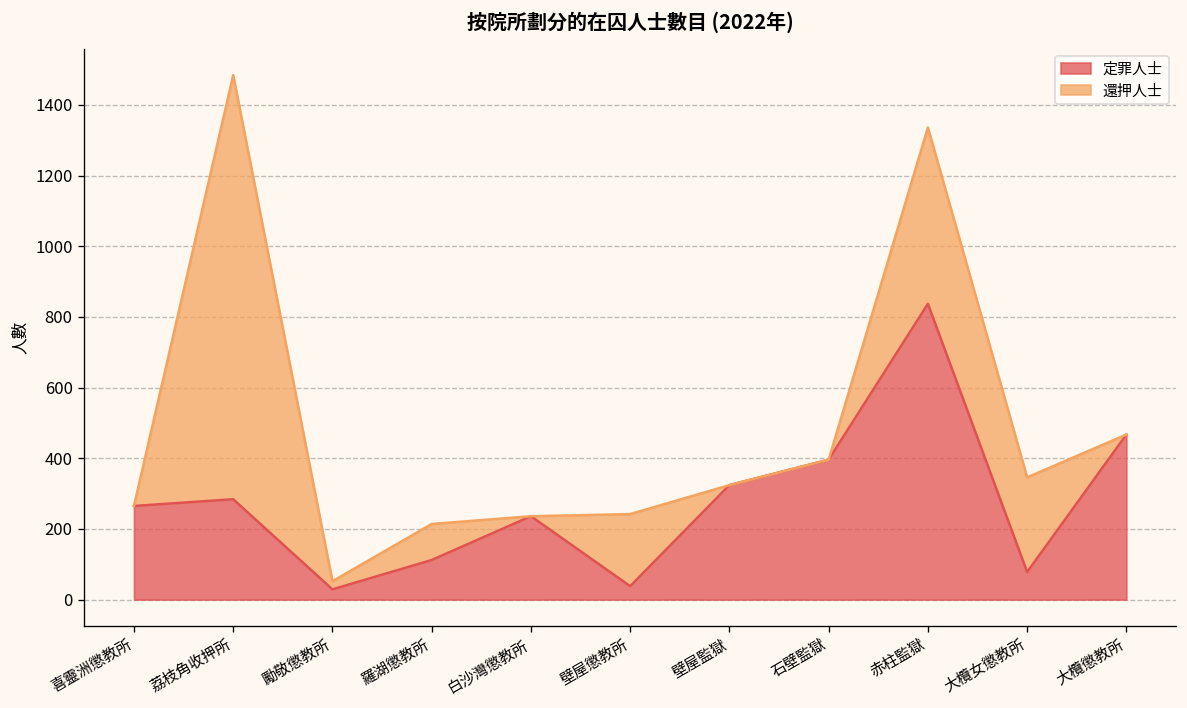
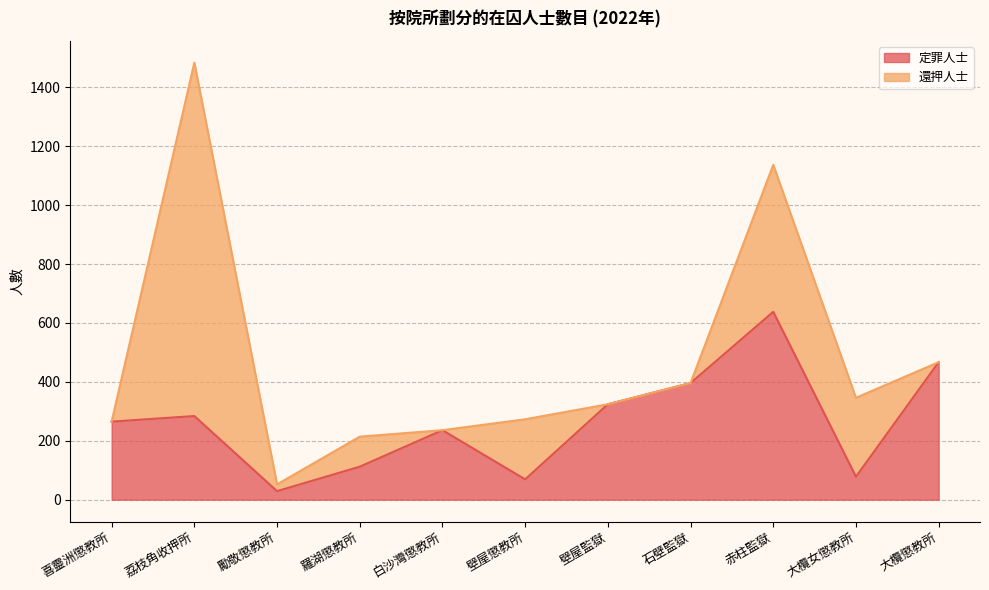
定罪人士, 壁屋懲教所: 40 -> 70
定罪人士, 赤柱監獄: 840 -> 640
